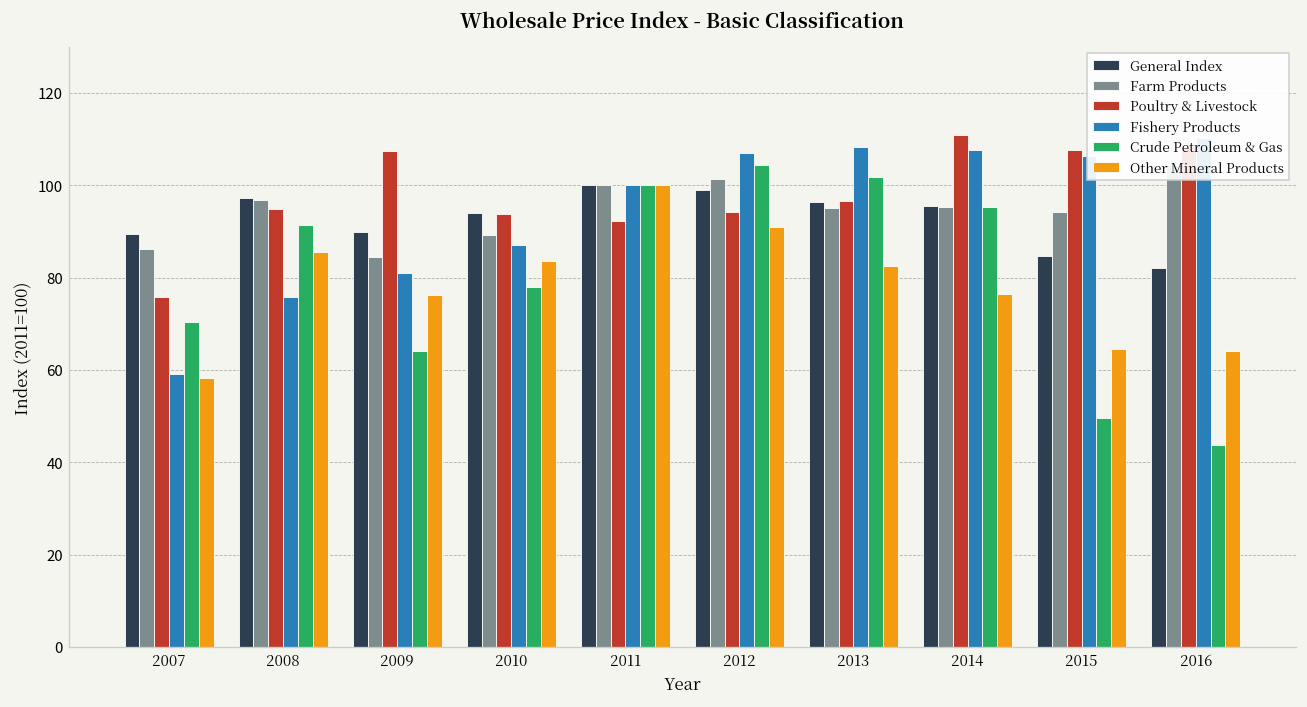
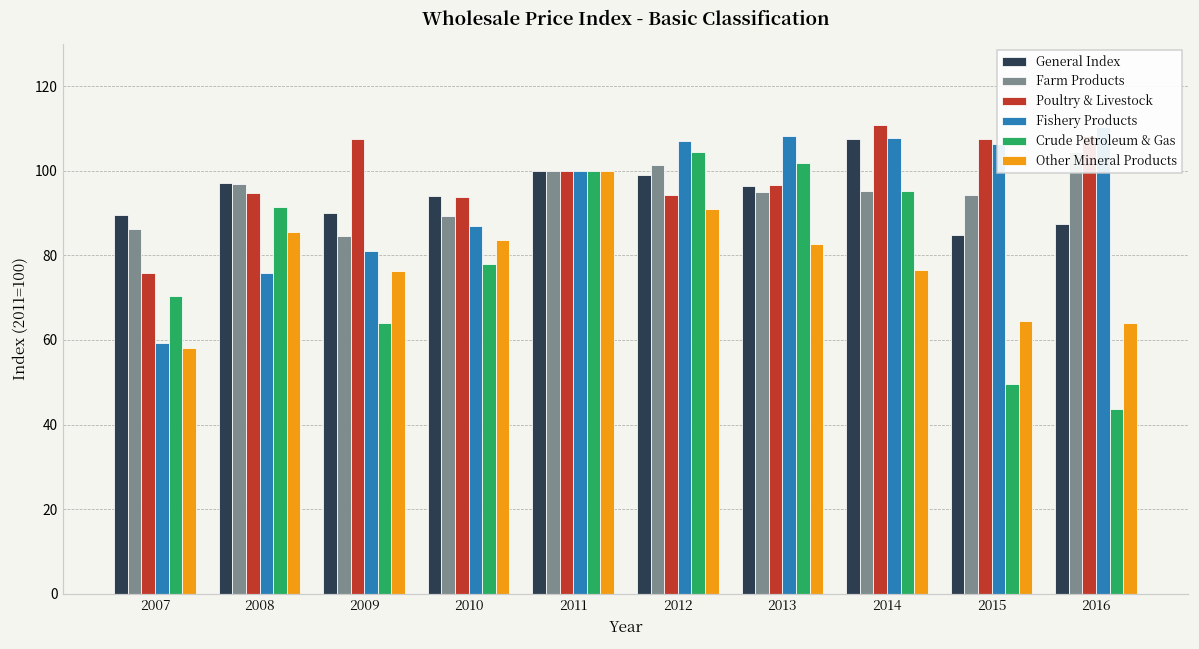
Poultry & Livestock, 2011: 92 -> 100
General Index, 2014: 95 -> 107
General Index, 2016: 82 -> 87
